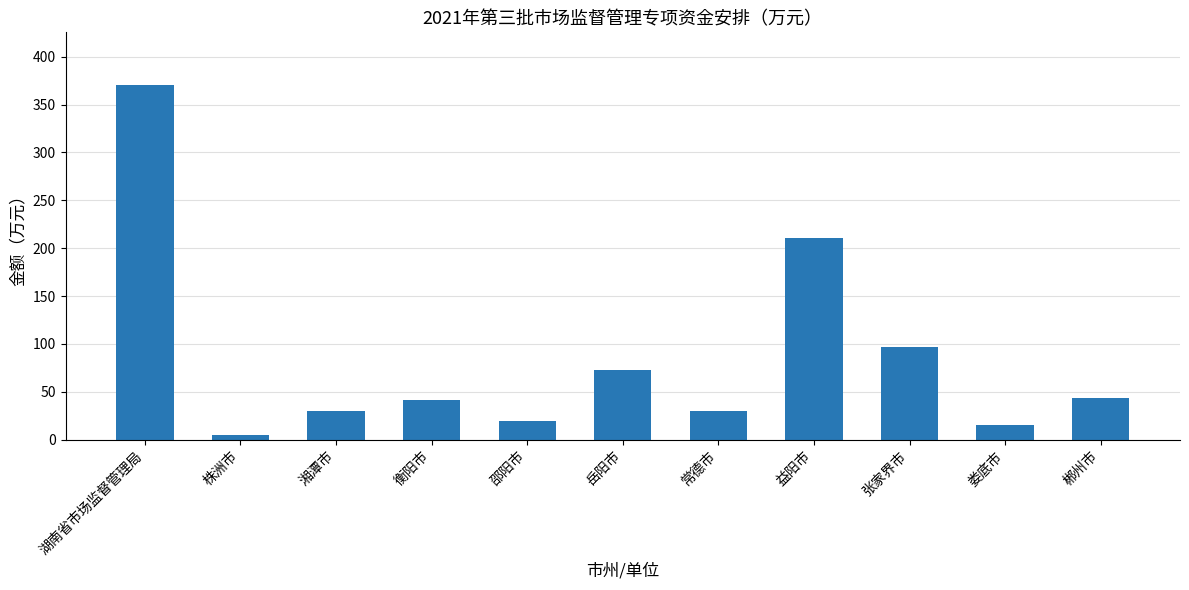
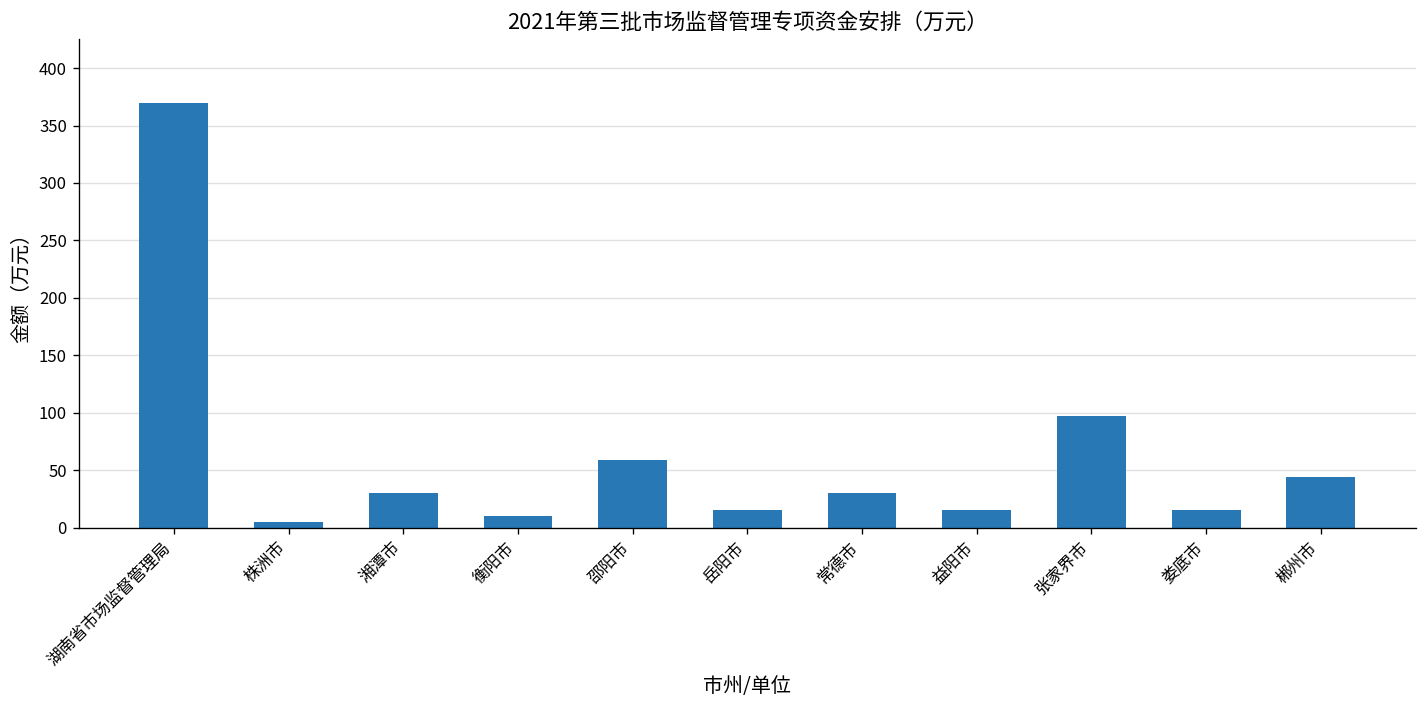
衡阳市: 40 -> 10
邵阳市: 20 -> 60
岳阳市: 70 -> 20
益阳市: 210 -> 20
